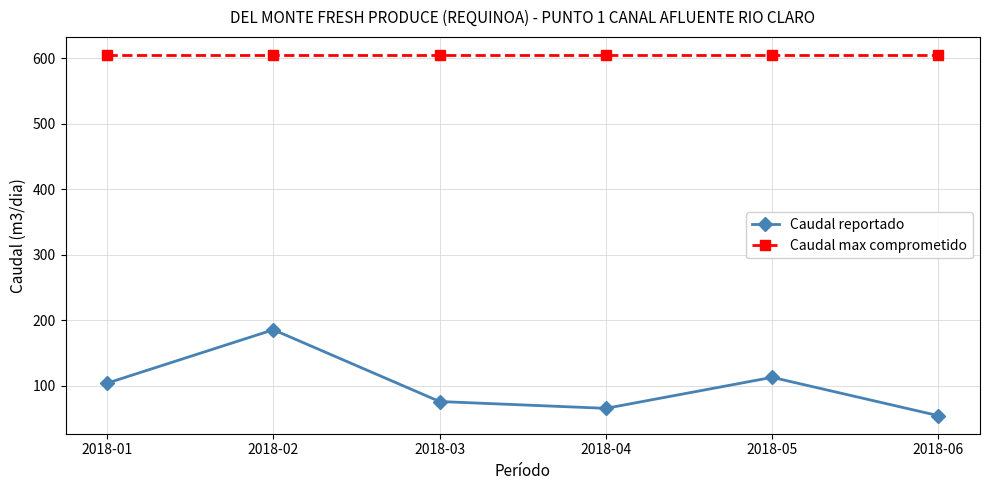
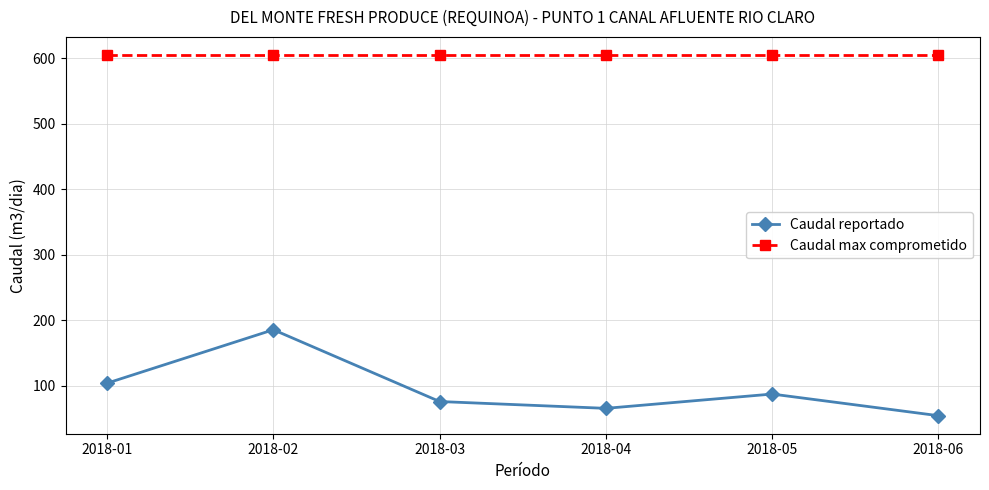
Caudal reportado, 2018-05: 110 -> 90
